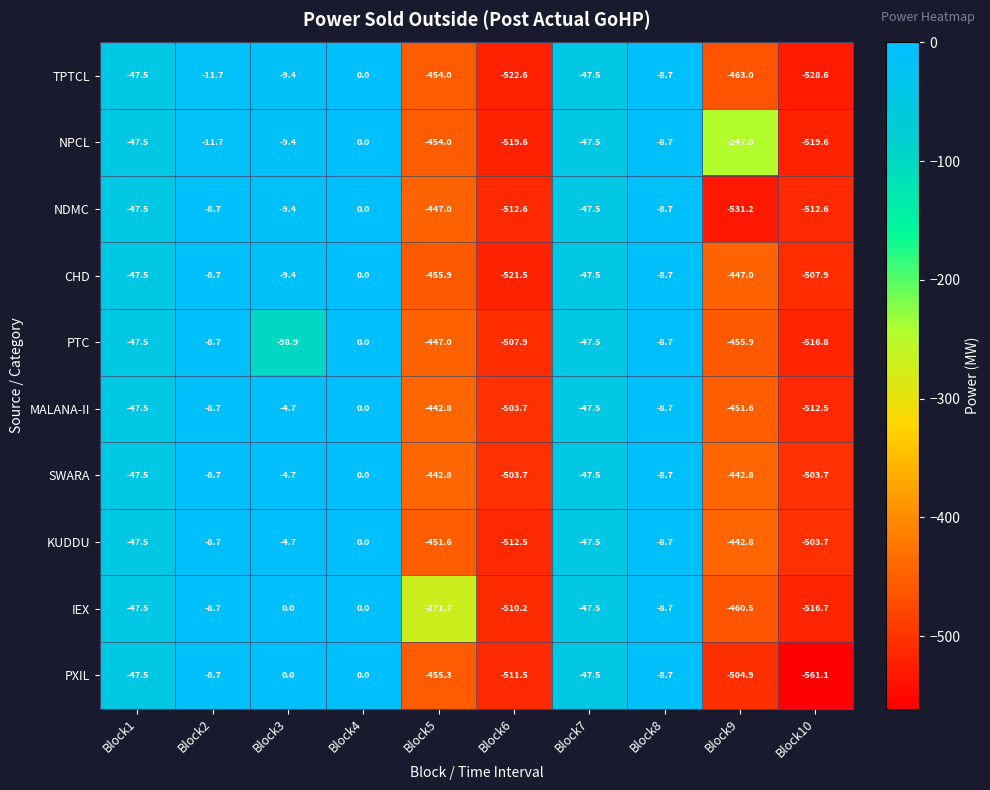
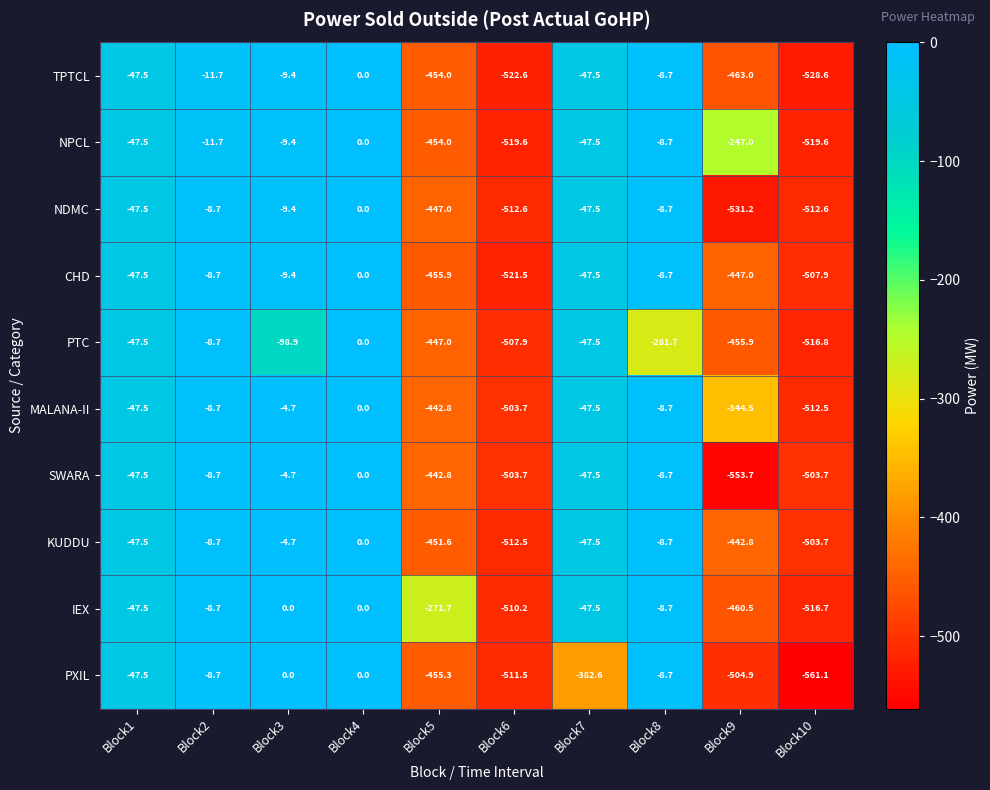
PTC, Block8: -8.7 -> -281.7
MALANA-II, Block9: -451.6 -> -344.5
SWARA, Block9: -442.8 -> -553.7
PXIL, Block7: -47.5 -> -382.6
